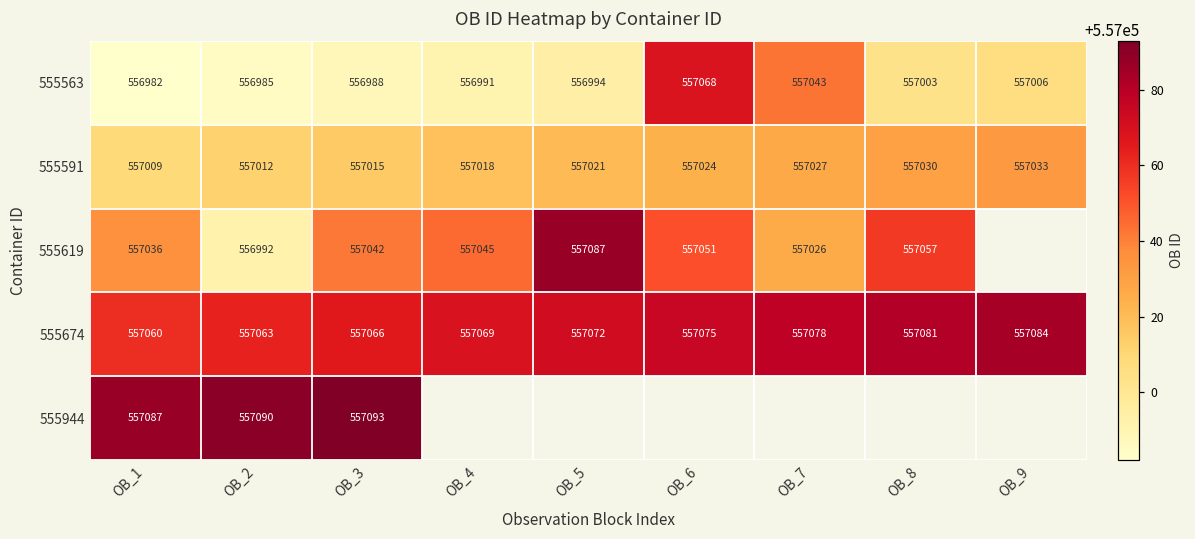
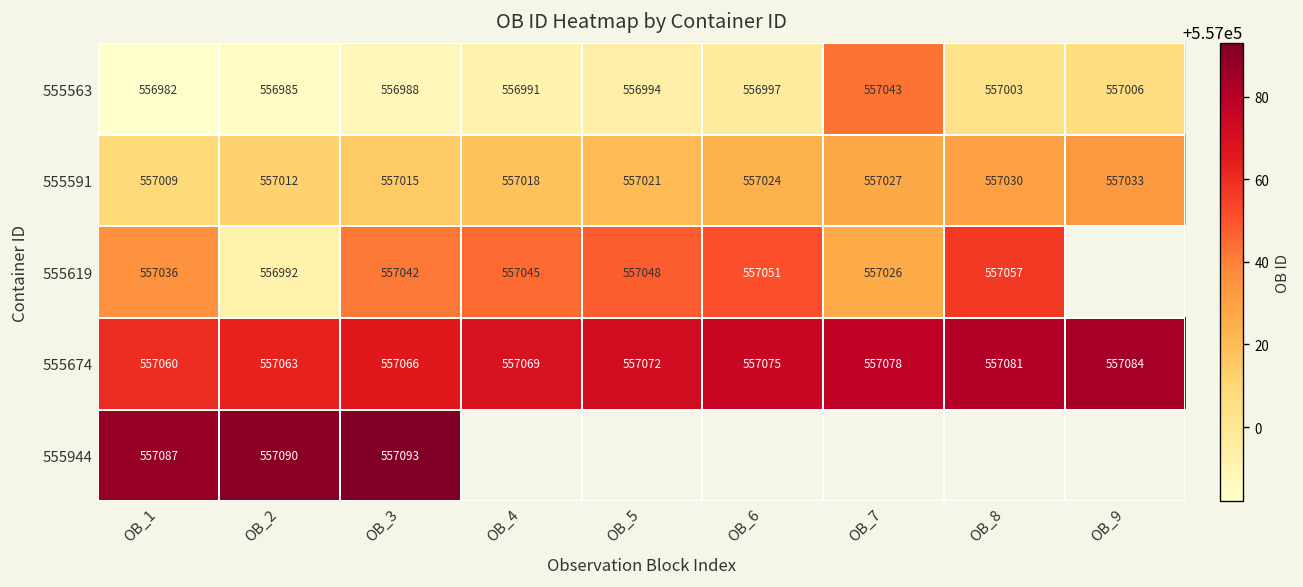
555563, OB_6: 557068 -> 556997
555619, OB_5: 557087 -> 557048
